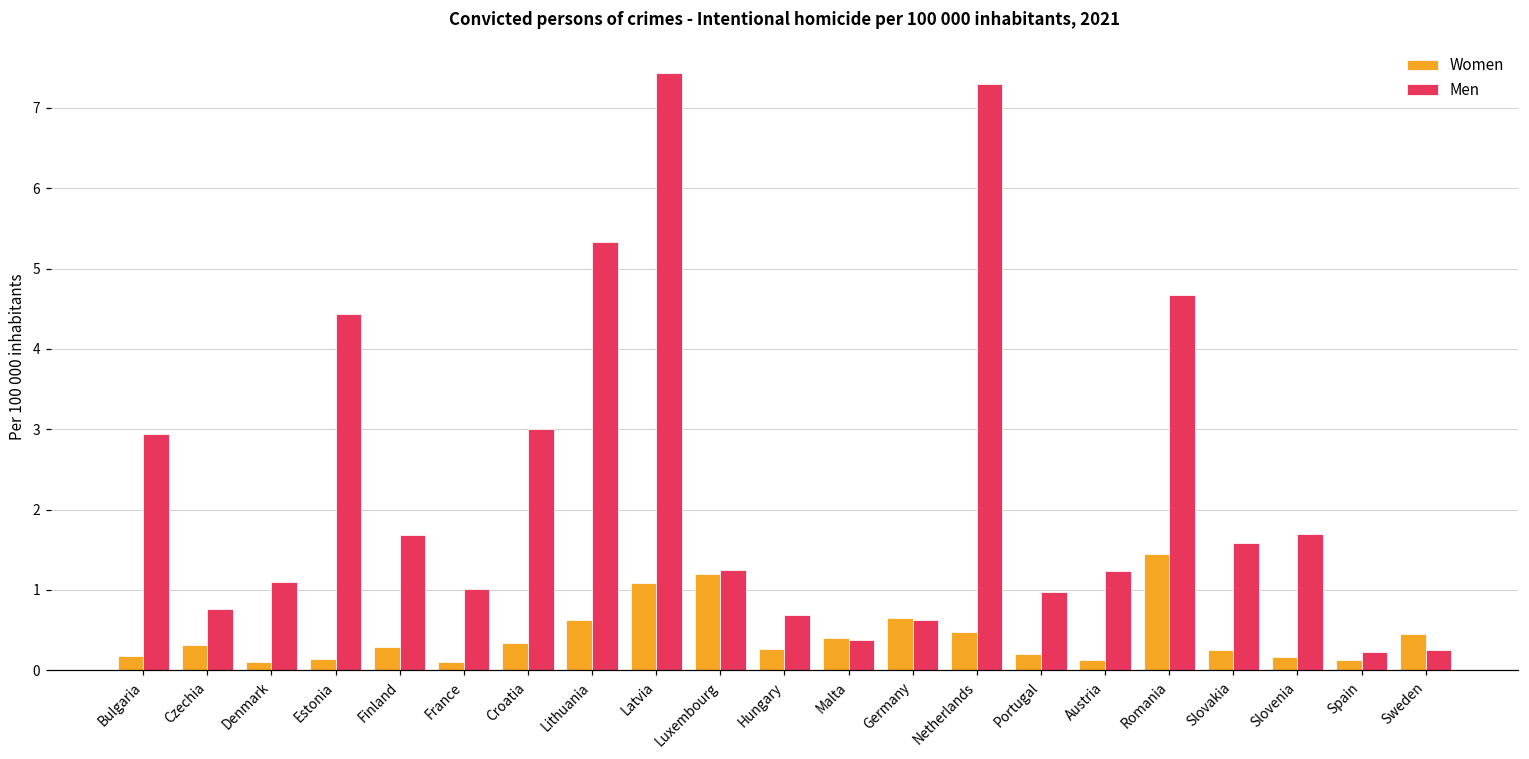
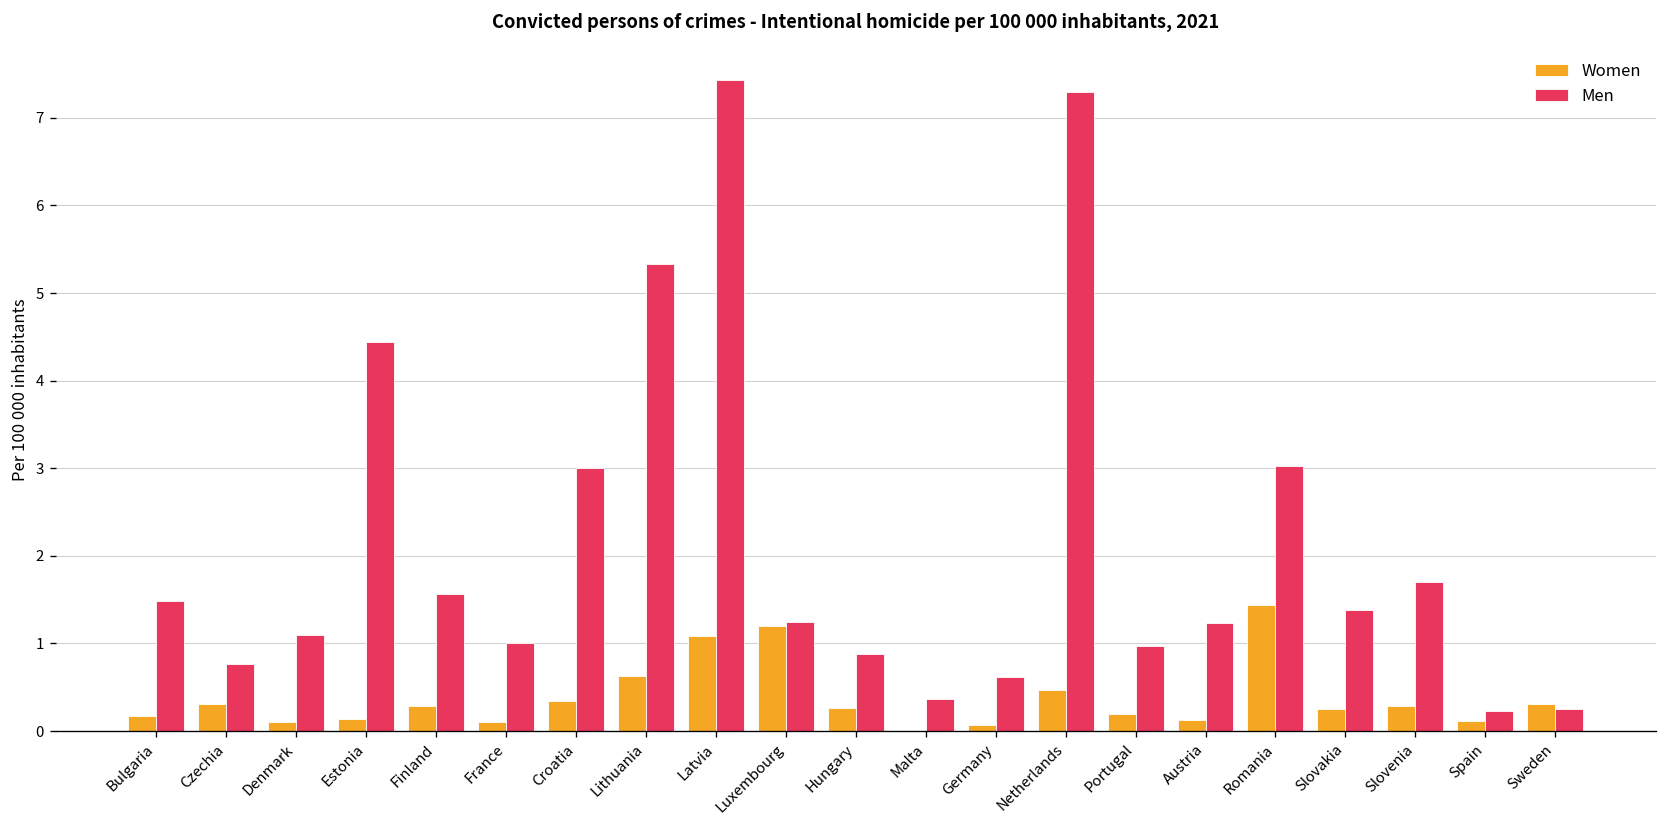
Men, Bulgaria: 2.9 -> 1.5
Men, Finland: 1.7 -> 1.6
Men, Hungary: 0.7 -> 0.9
Women, Malta: 0.4 -> 0.0
Women, Germany: 0.7 -> 0.1
Men, Romania: 4.7 -> 3.0
Men, Slovakia: 1.6 -> 1.4
Women, Slovenia: 0.2 -> 0.3
Women, Sweden: 0.5 -> 0.3
